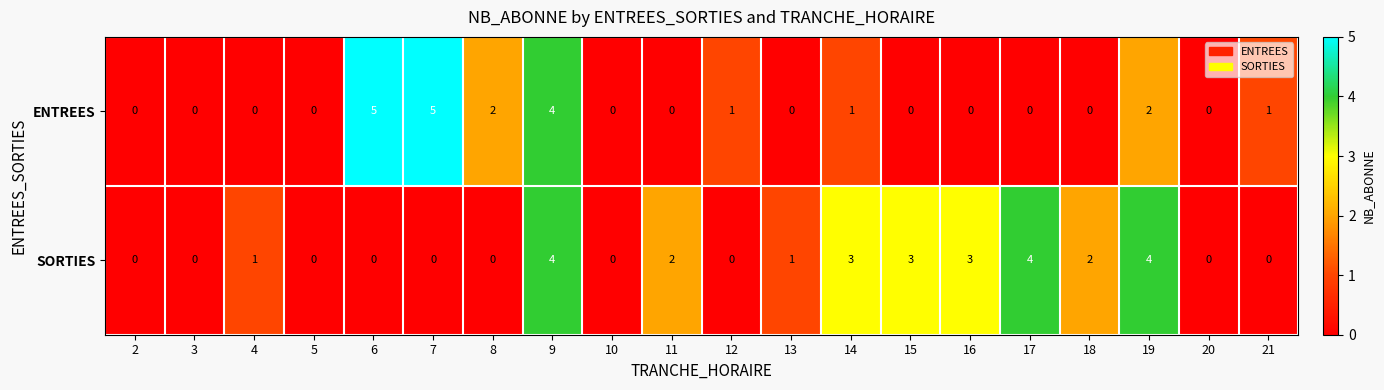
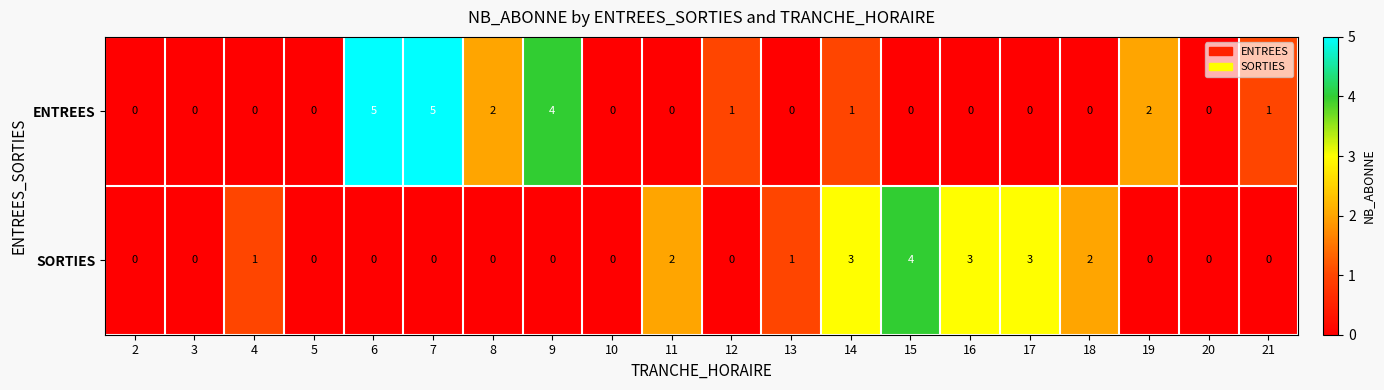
SORTIES, 9: 4 -> 0
SORTIES, 15: 3 -> 4
SORTIES, 17: 4 -> 3
SORTIES, 19: 4 -> 0
